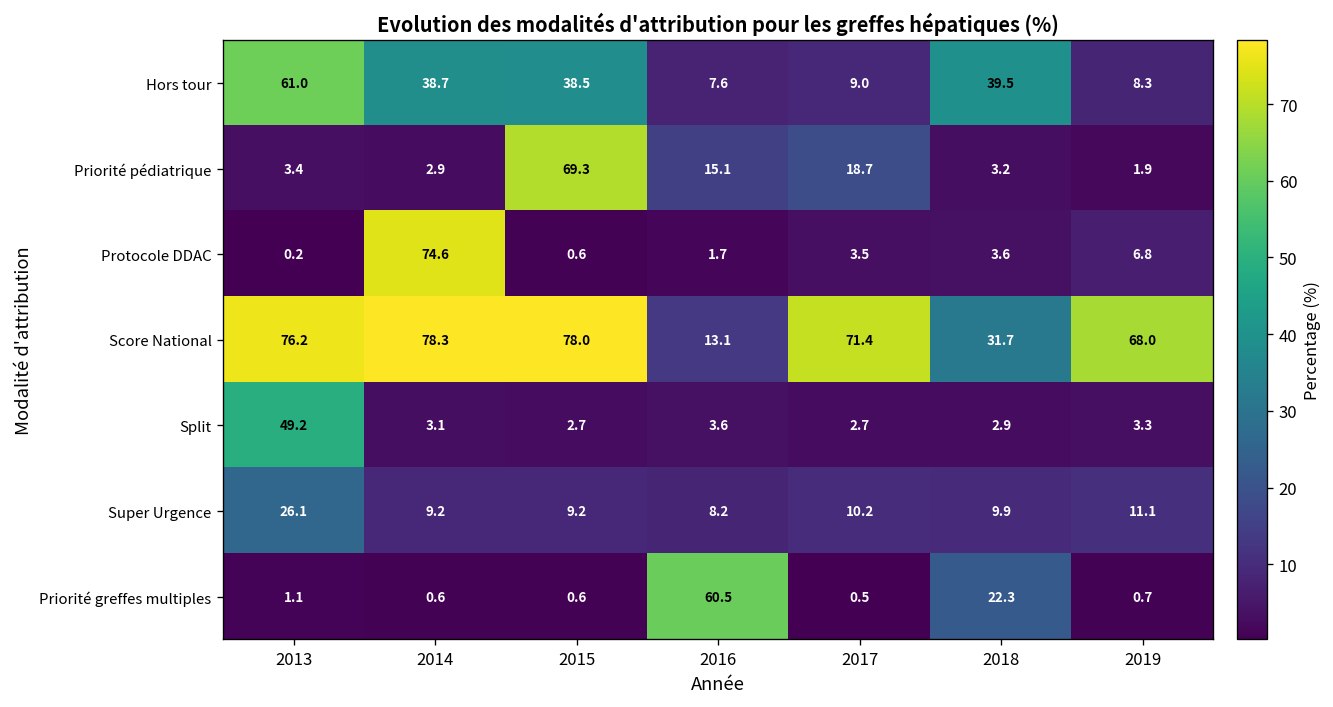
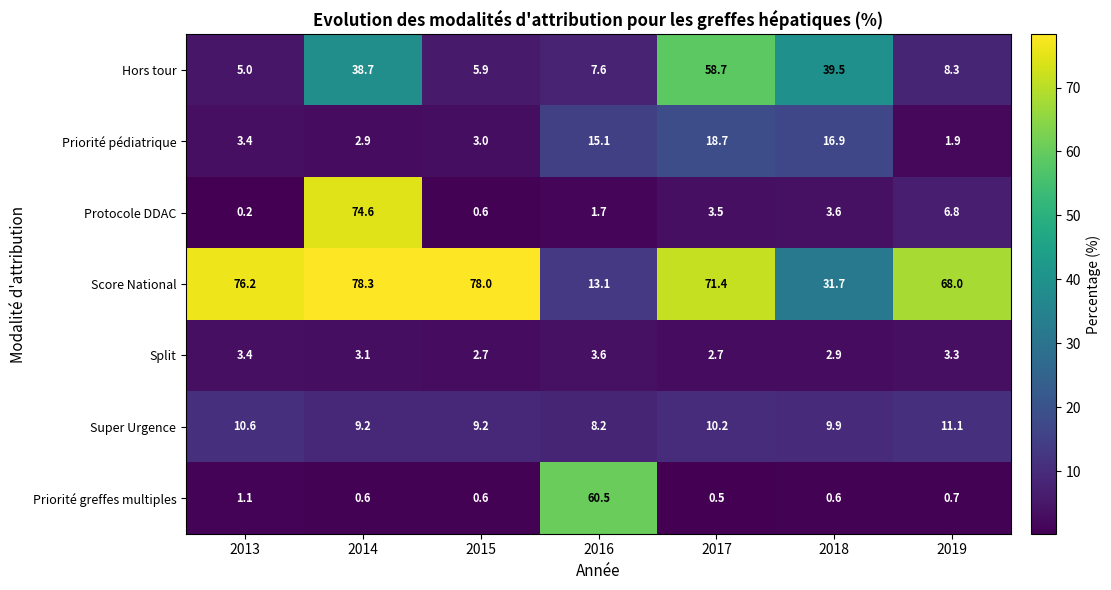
Hors tour, 2013: 61.0 -> 5.0
Hors tour, 2015: 38.5 -> 5.9
Hors tour, 2017: 9.0 -> 58.7
Priorité pédiatrique, 2015: 69.3 -> 3.0
Priorité pédiatrique, 2018: 3.2 -> 16.9
Split, 2013: 49.2 -> 3.4
Super Urgence, 2013: 26.1 -> 10.6
Priorité greffes multiples, 2018: 22.3 -> 0.6
